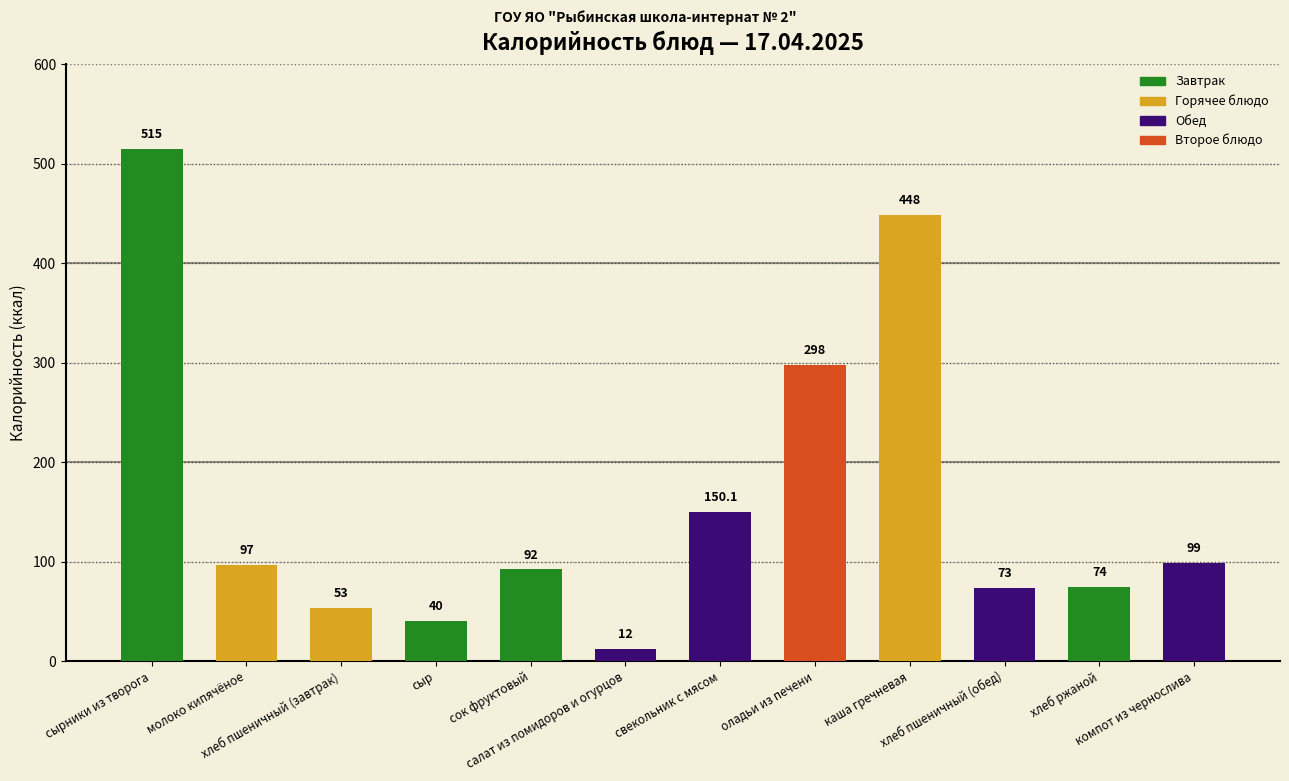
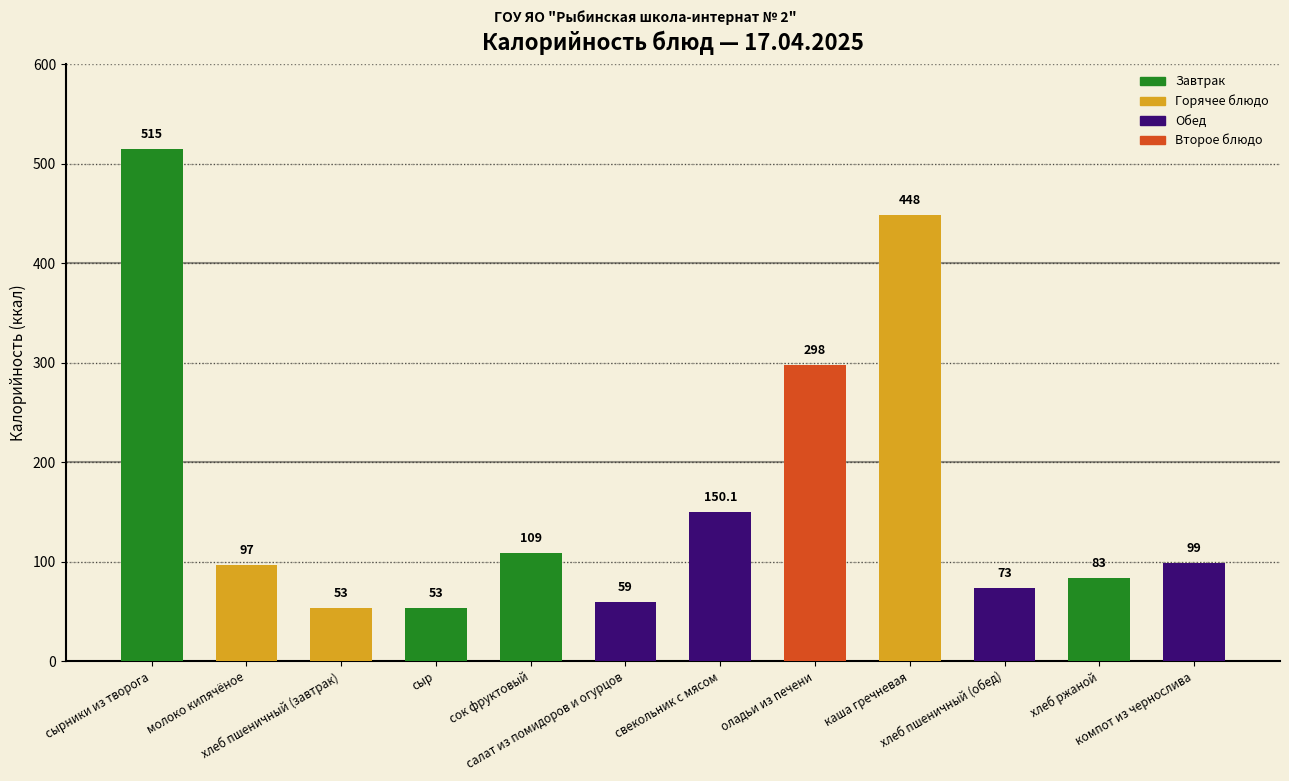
сыр: 40 -> 53
сок фруктовый: 92 -> 109
салат из помидоров и огурцов: 12 -> 59
хлеб ржаной: 74 -> 83
